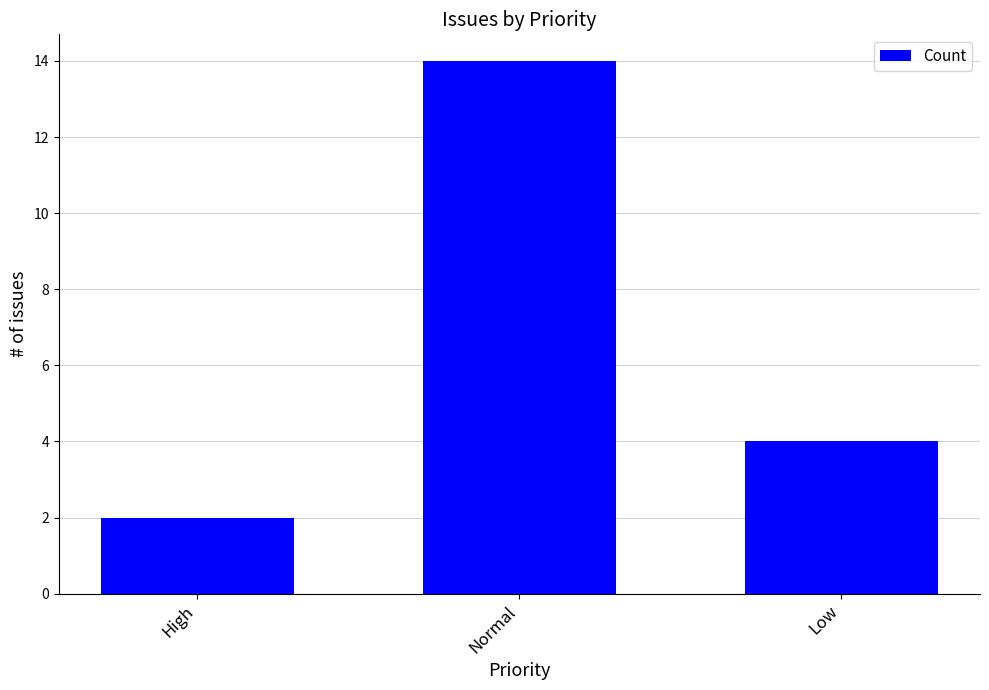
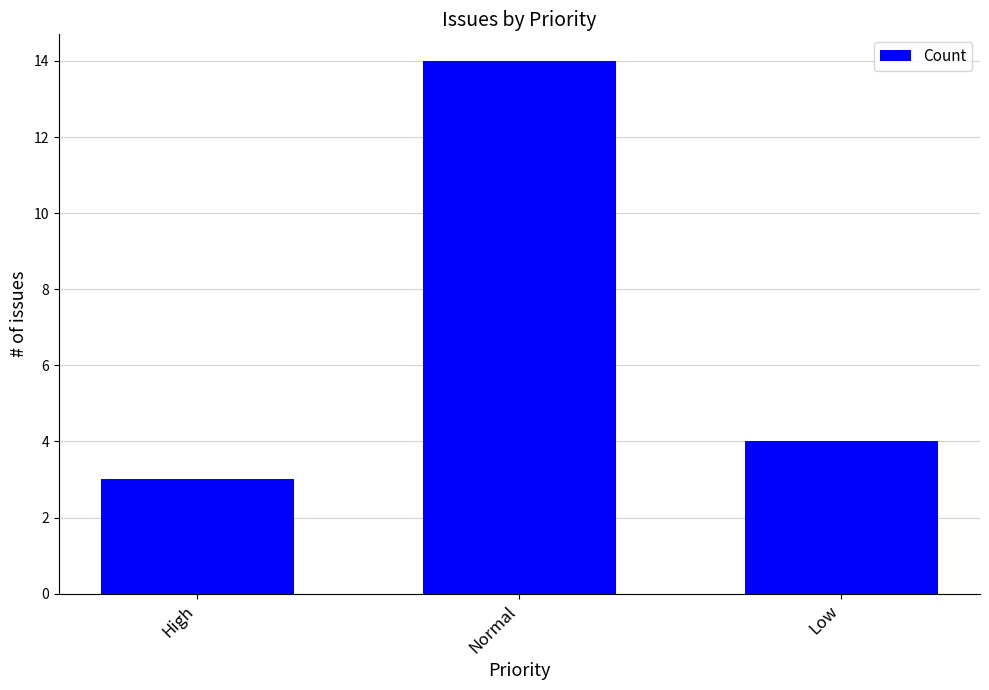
High: 2 -> 3
